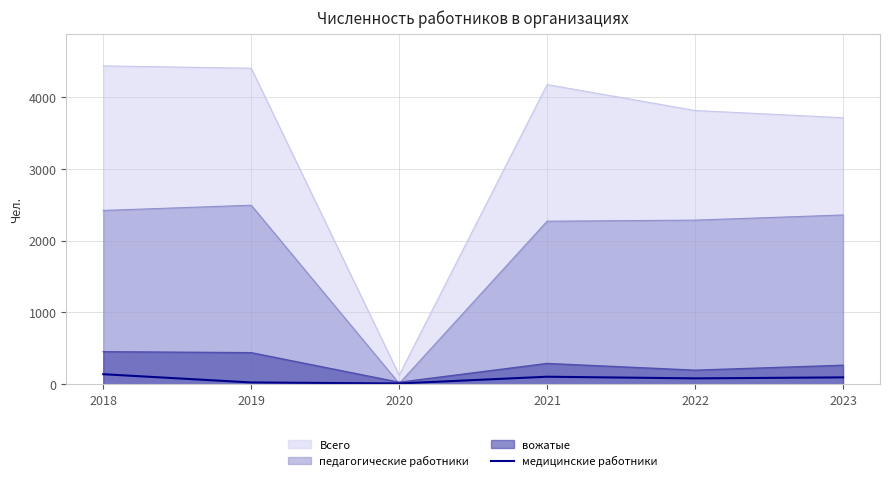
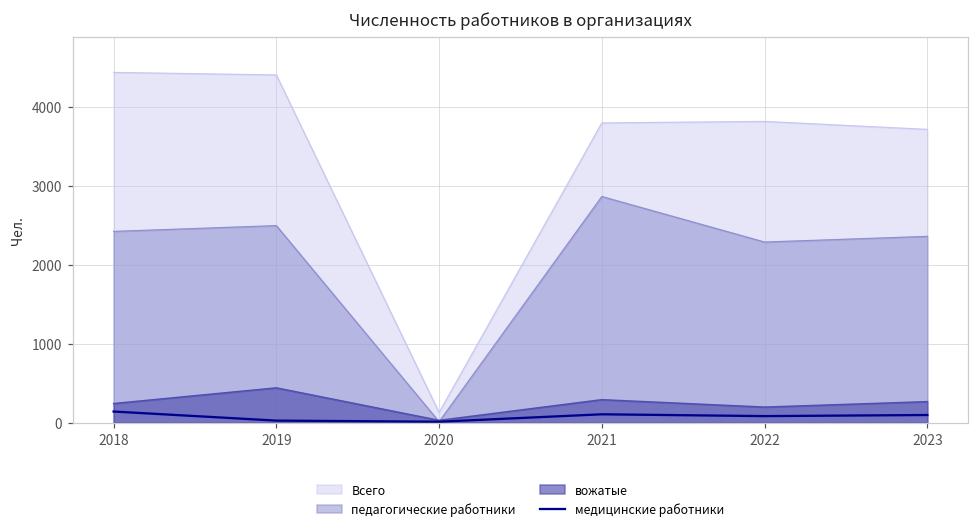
вожатые, 2018: 500 -> 200
Всего, 2021: 4200 -> 3800
педагогические работники, 2021: 2300 -> 2900
